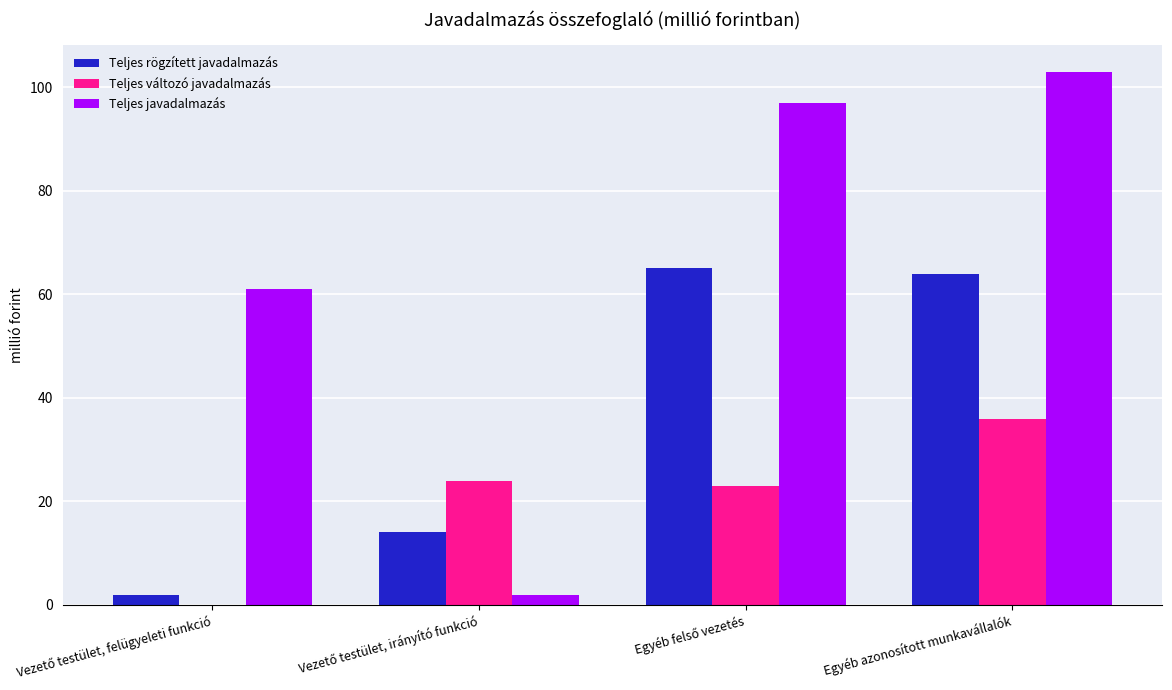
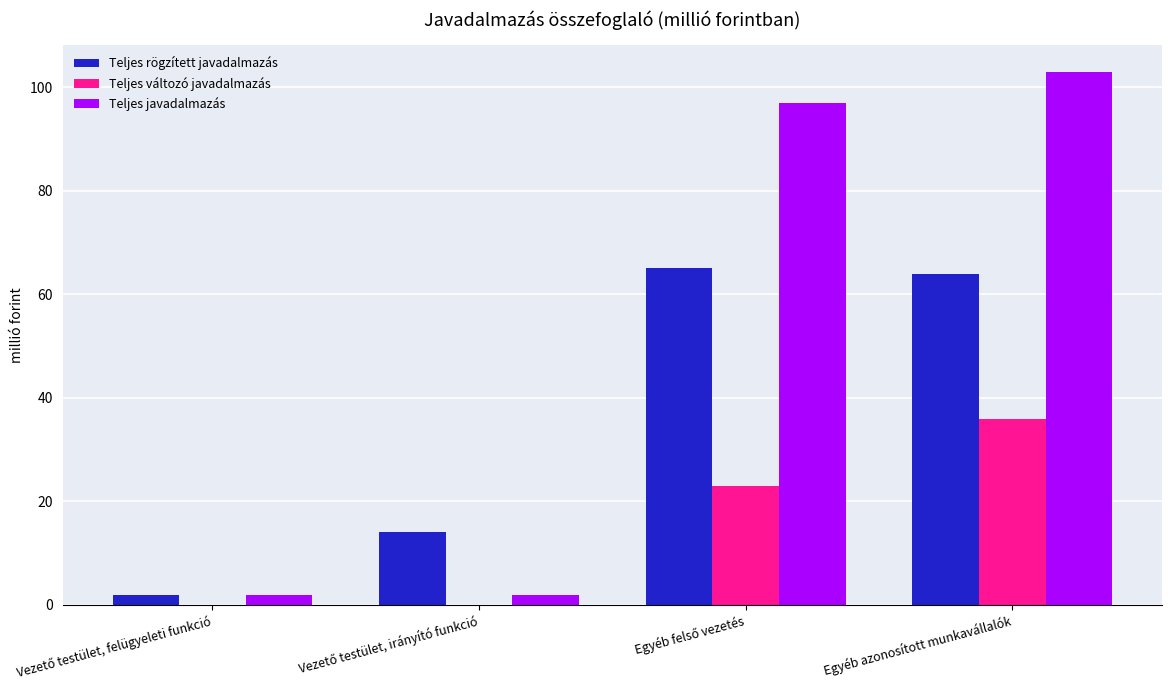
Teljes javadalmazás, Vezető testület, felügyeleti funkció: 61 -> 2
Teljes változó javadalmazás, Vezető testület, irányító funkció: 24 -> 0
